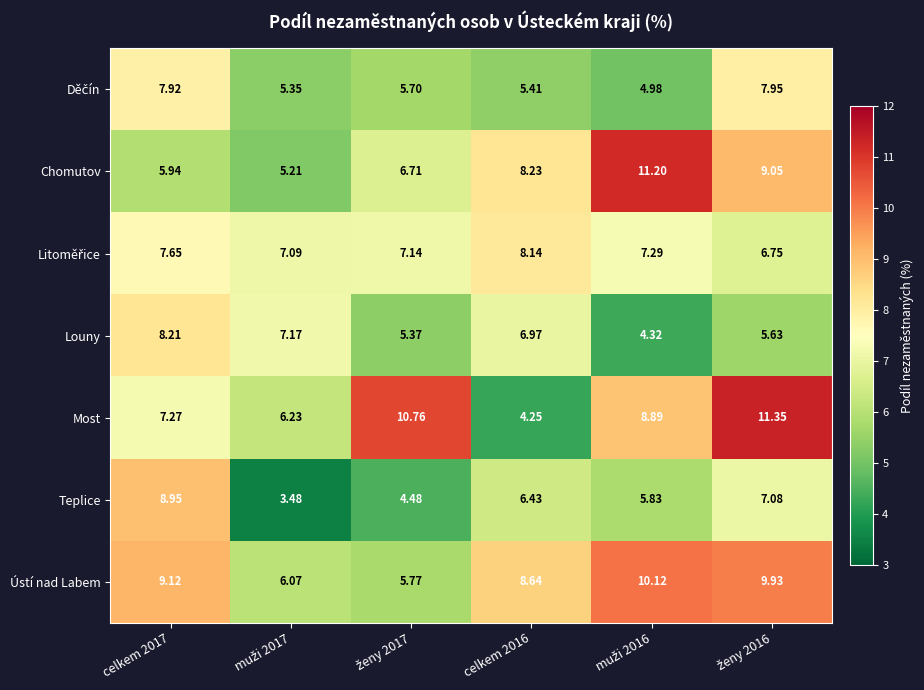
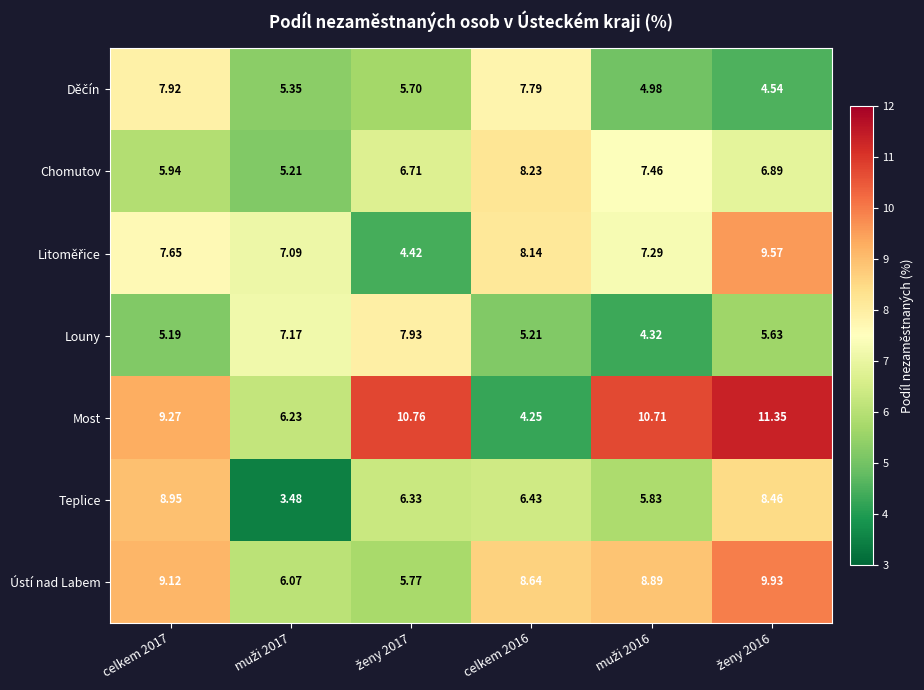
Děčín, celkem 2016: 5.41 -> 7.79
Děčín, ženy 2016: 7.95 -> 4.54
Chomutov, muži 2016: 11.20 -> 7.46
Chomutov, ženy 2016: 9.05 -> 6.89
Litoměřice, ženy 2017: 7.14 -> 4.42
Litoměřice, ženy 2016: 6.75 -> 9.57
Louny, celkem 2017: 8.21 -> 5.19
Louny, ženy 2017: 5.37 -> 7.93
Louny, celkem 2016: 6.97 -> 5.21
Most, celkem 2017: 7.27 -> 9.27
Most, muži 2016: 8.89 -> 10.71
Teplice, ženy 2017: 4.48 -> 6.33
Teplice, ženy 2016: 7.08 -> 8.46
Ústí nad Labem, muži 2016: 10.12 -> 8.89
